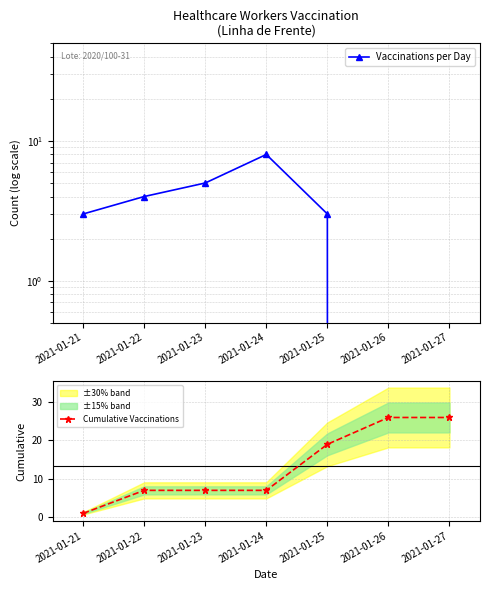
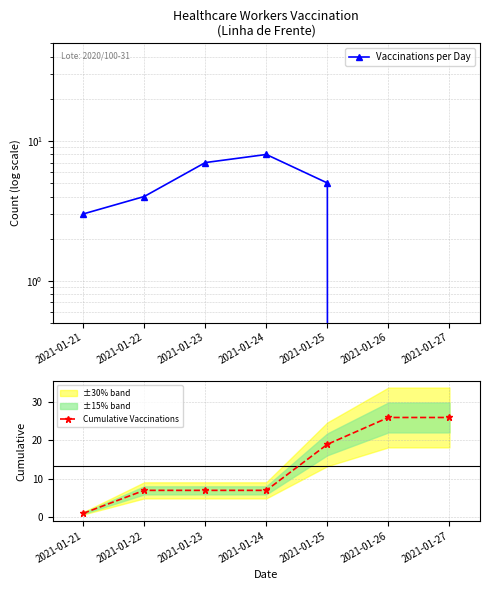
Healthcare Workers Vaccination (Linha de Frente), 2021-01-23: 5 -> 7
Healthcare Workers Vaccination (Linha de Frente), 2021-01-25: 3 -> 5
